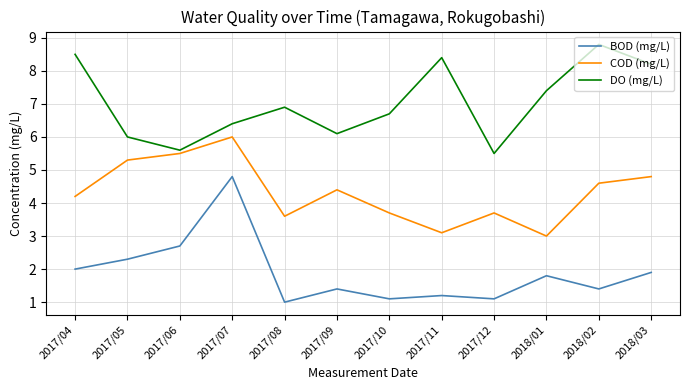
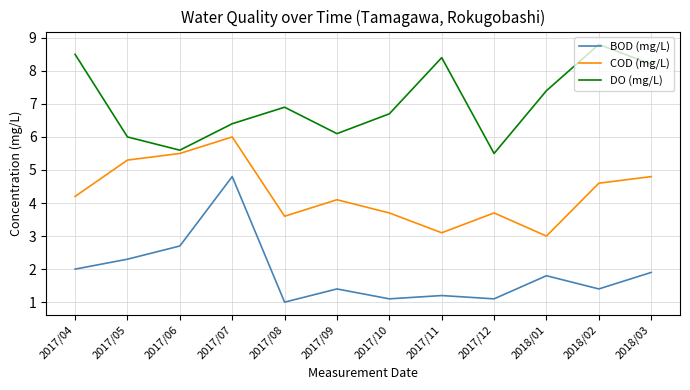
COD (mg/L), 2017/09: 4.4 -> 4.1
